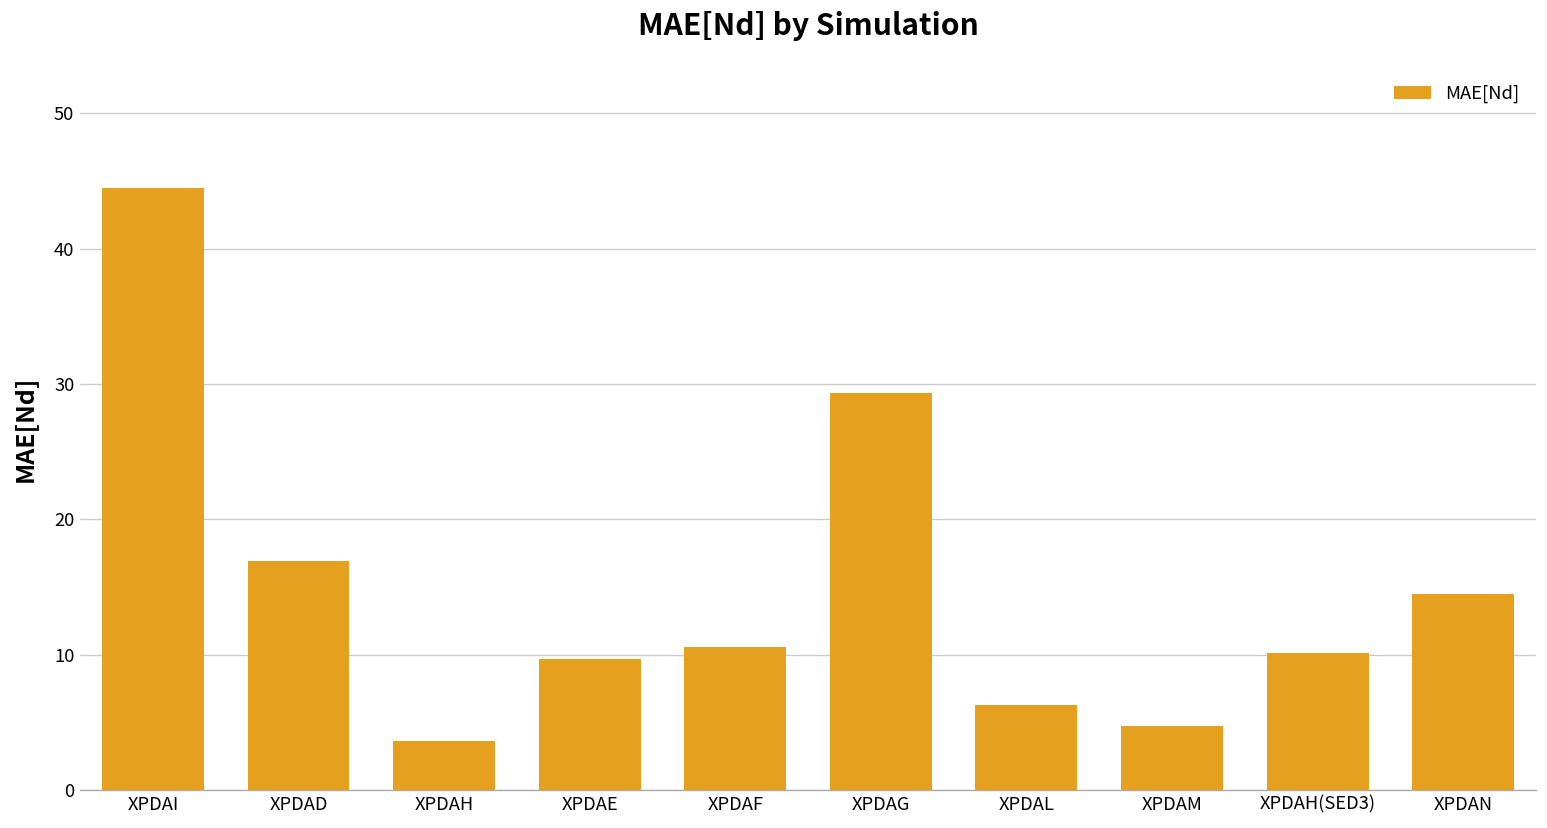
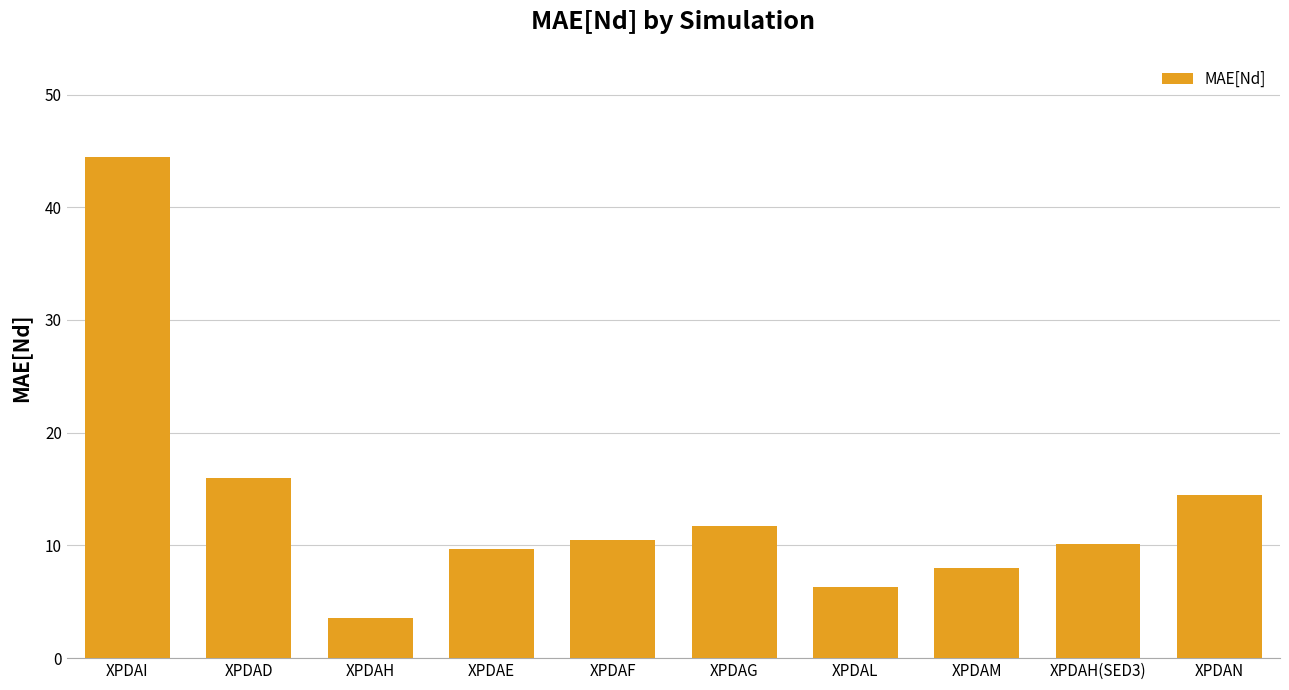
XPDAD: 16.9 -> 16.0
XPDAG: 29.3 -> 11.7
XPDAM: 4.8 -> 8.0
